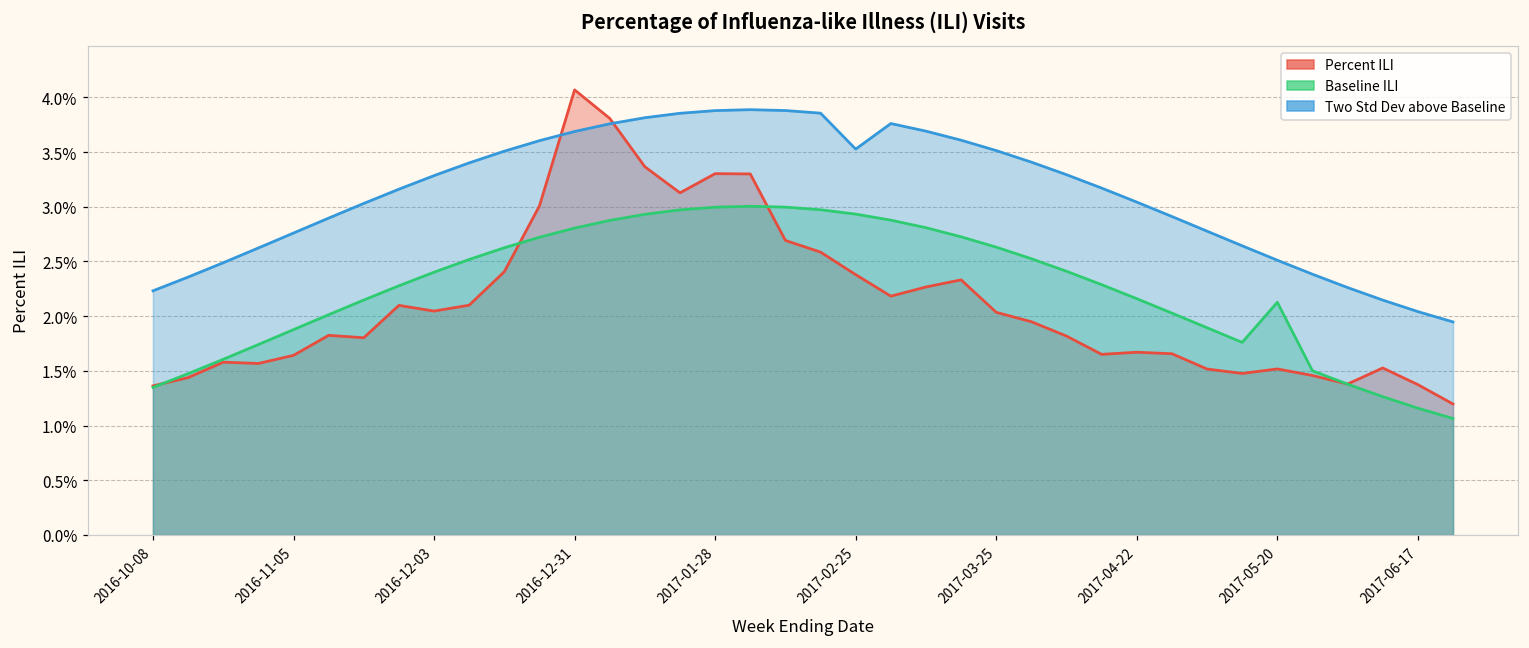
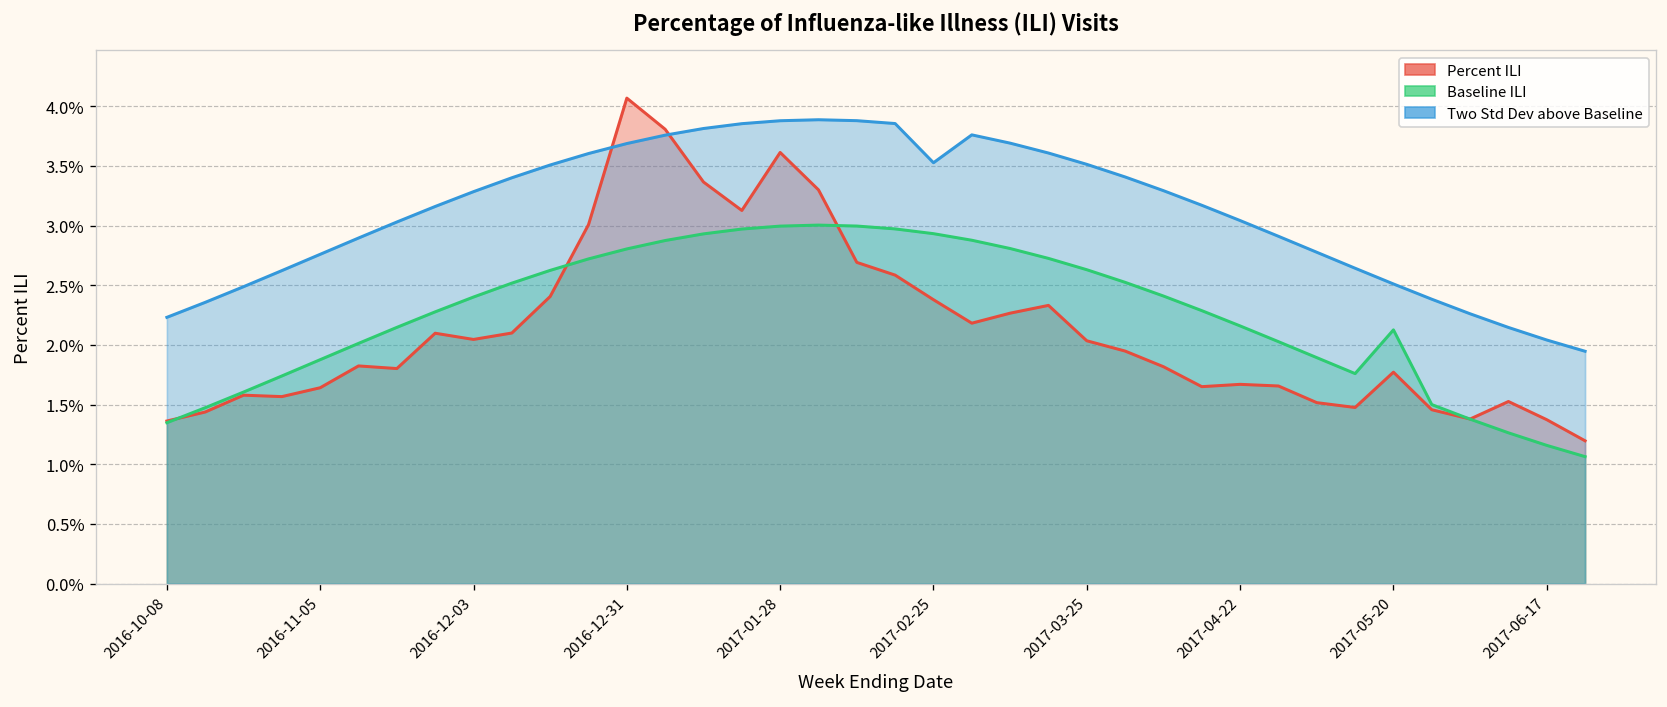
Percent ILI, 2017-01-28: 3.3% -> 3.6%
Percent ILI, 2017-05-20: 1.5% -> 1.8%
